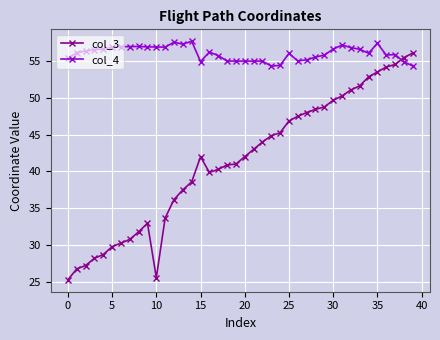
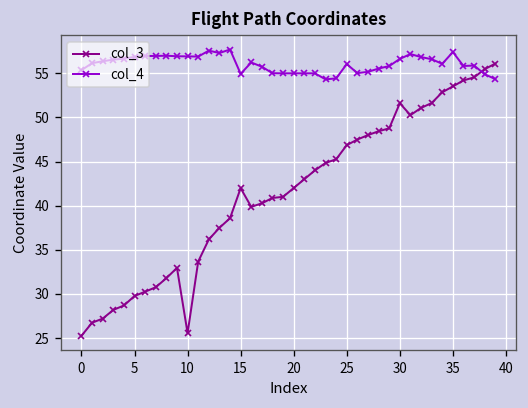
col_3, 30: 50 -> 52
